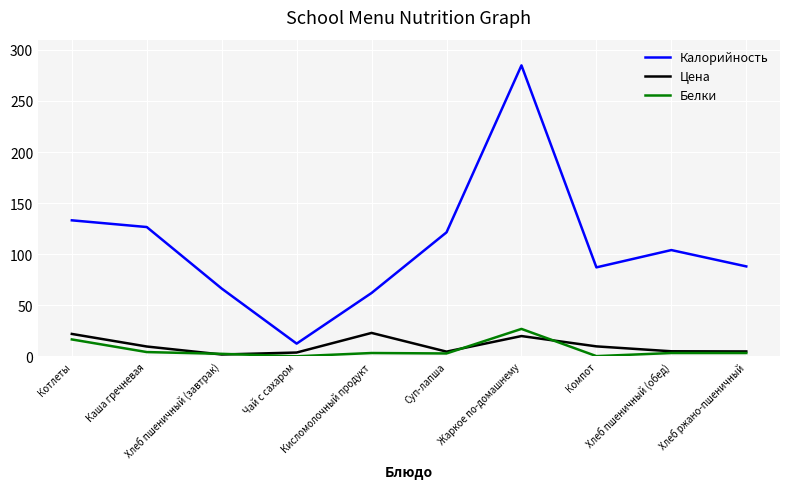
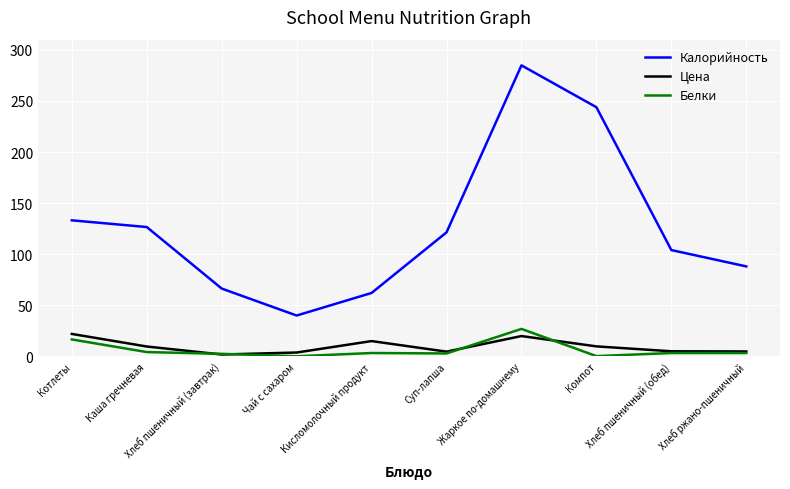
Калорийность, Чай с сахаром: 12 -> 40
Цена, Кисломолочный продукт: 23 -> 15
Калорийность, Компот: 87 -> 244
